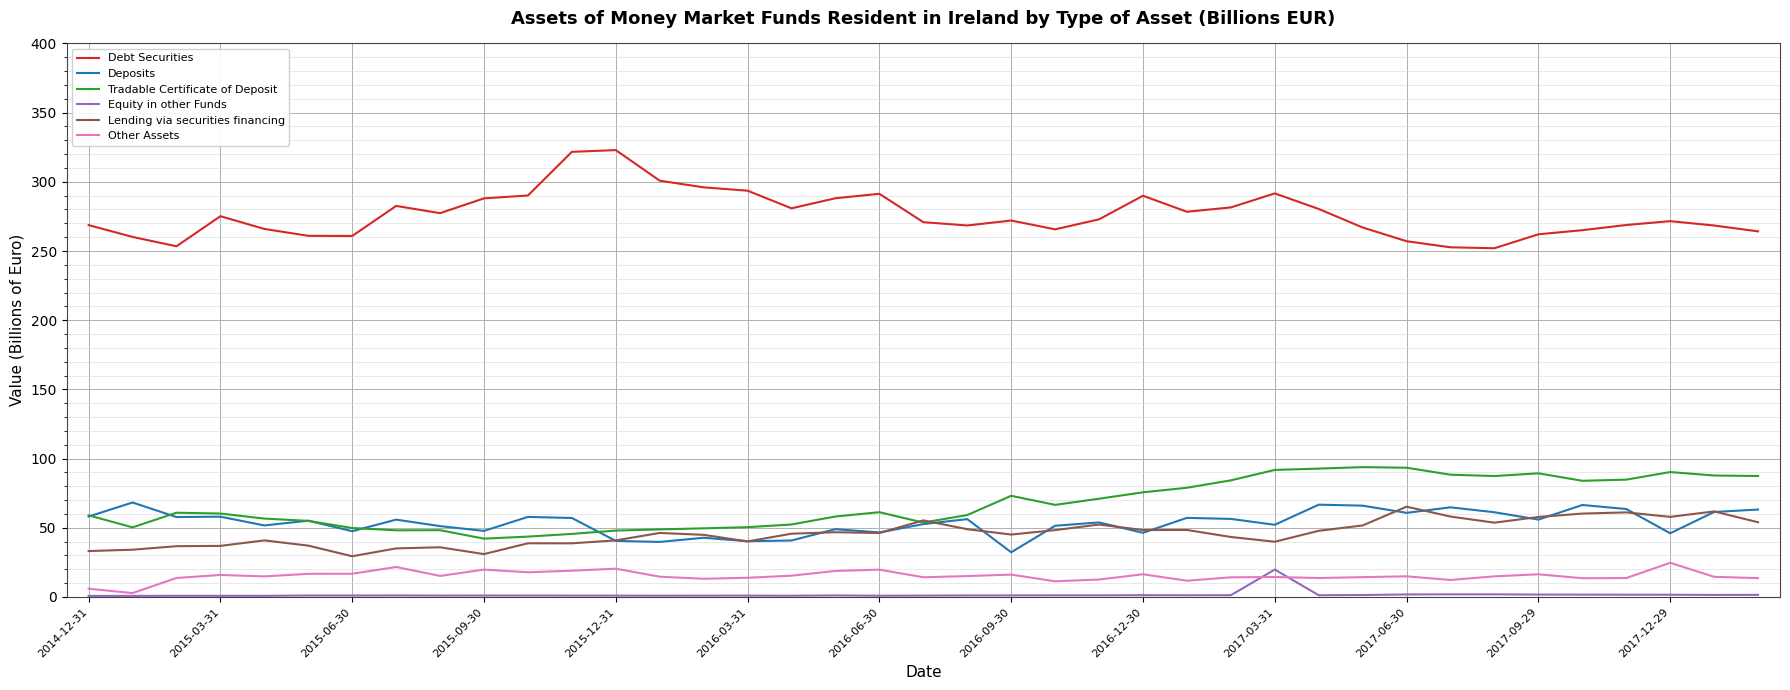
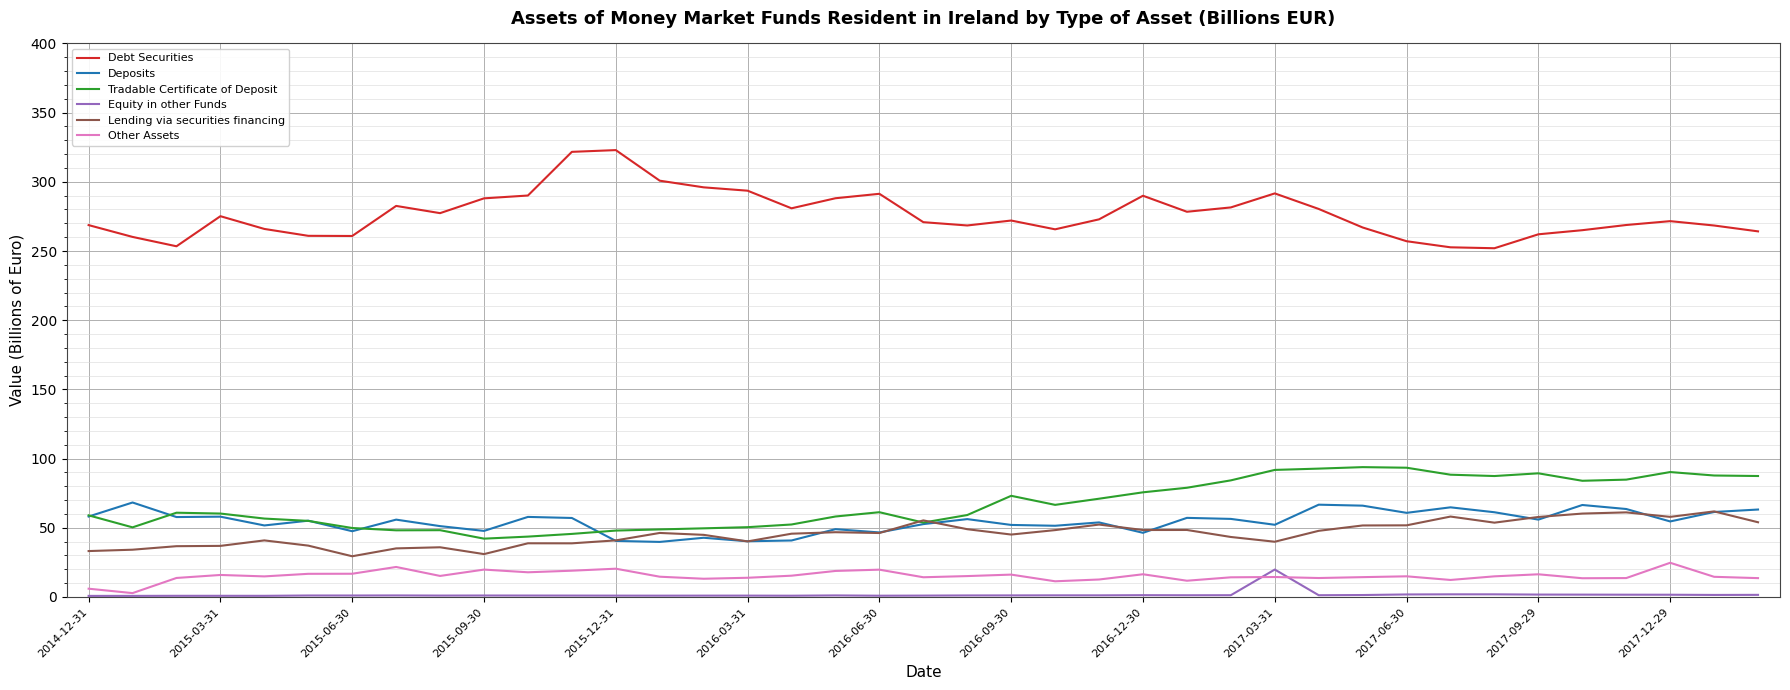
Deposits, 2016-09-30: 32 -> 52
Lending via securities financing, 2017-06-30: 65 -> 52
Deposits, 2017-12-29: 46 -> 55
